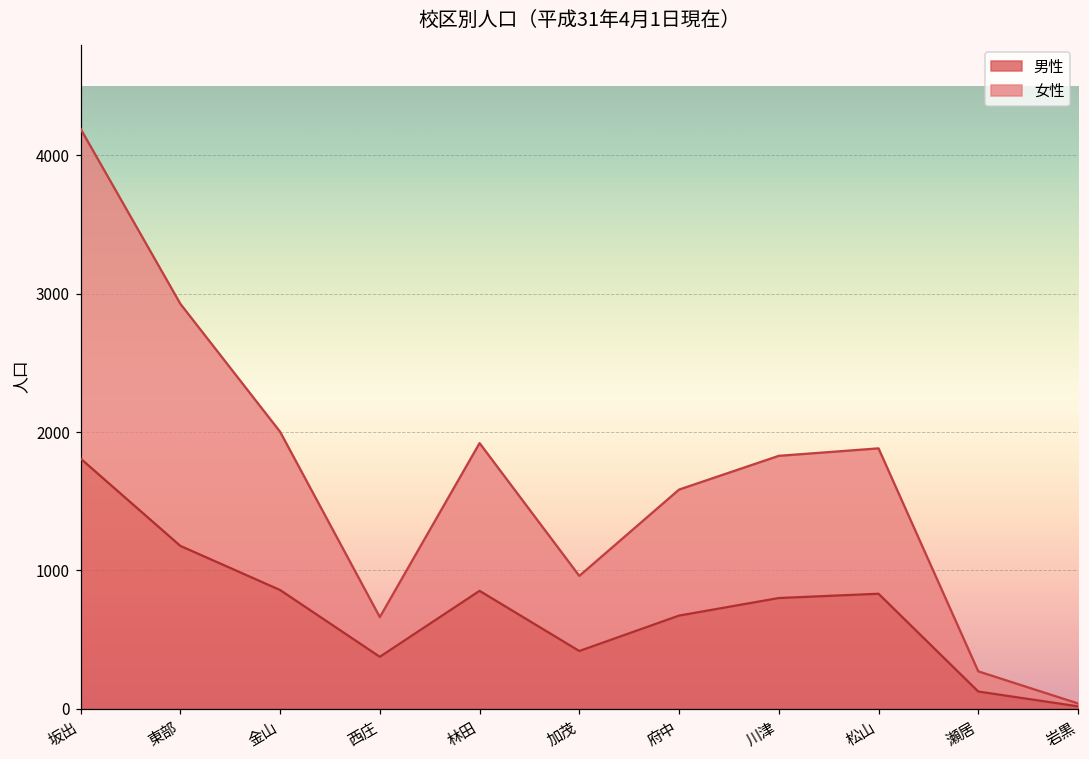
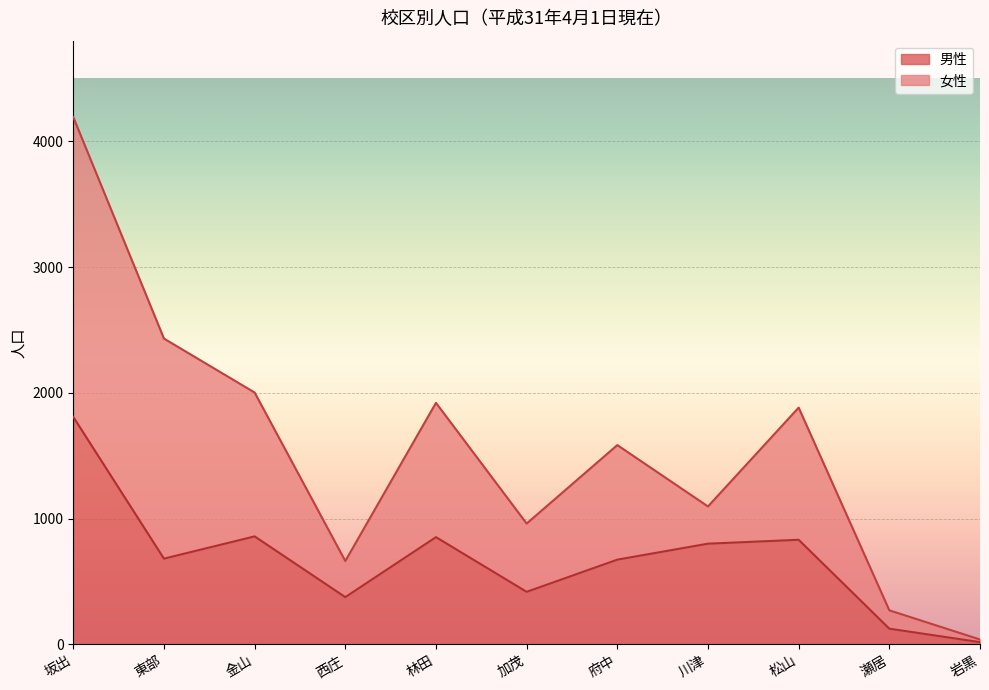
男性, 東部: 1180 -> 680
女性, 川津: 1030 -> 300
